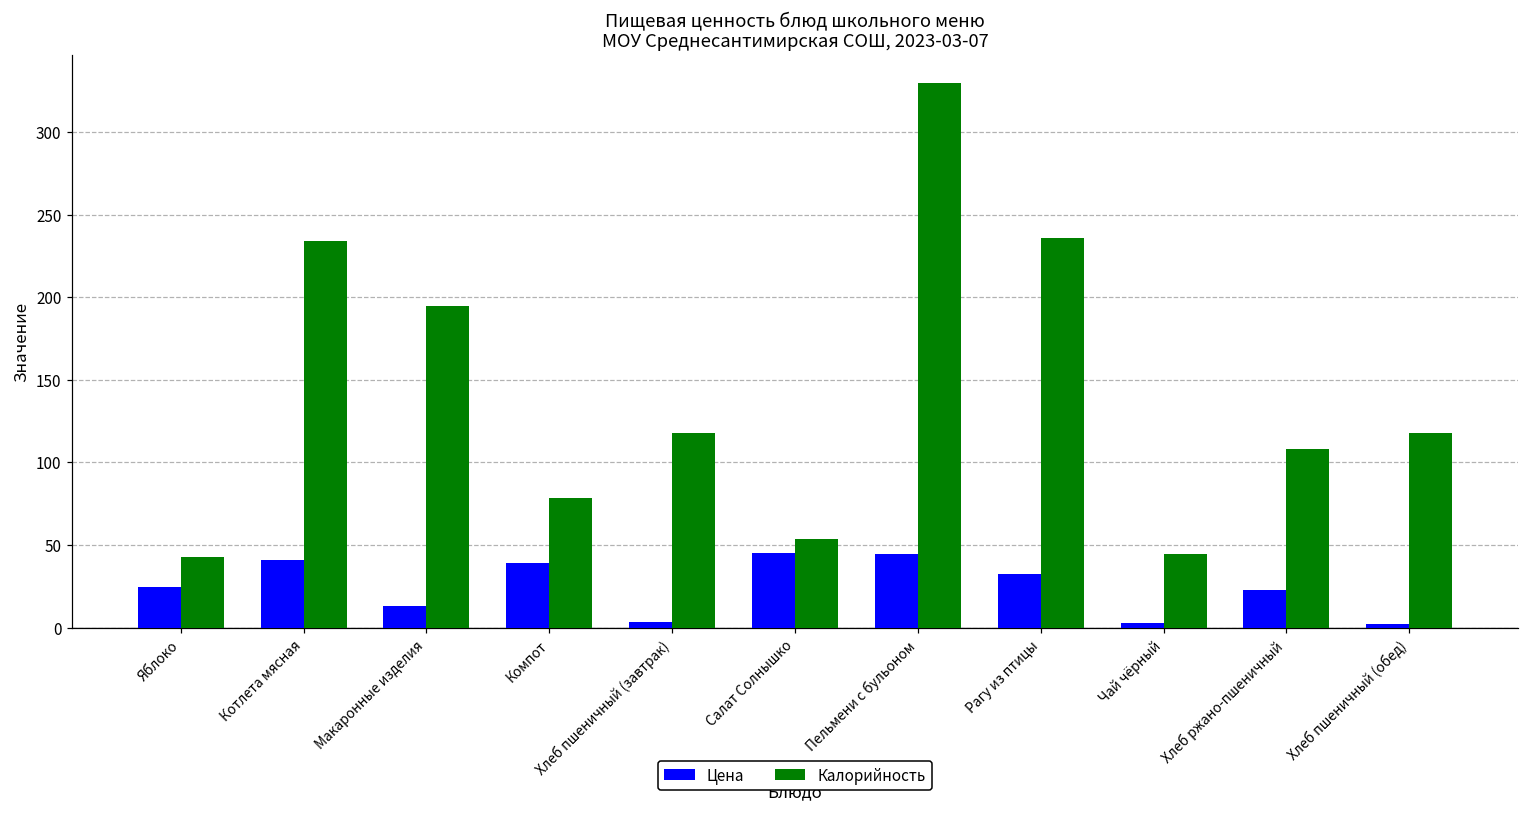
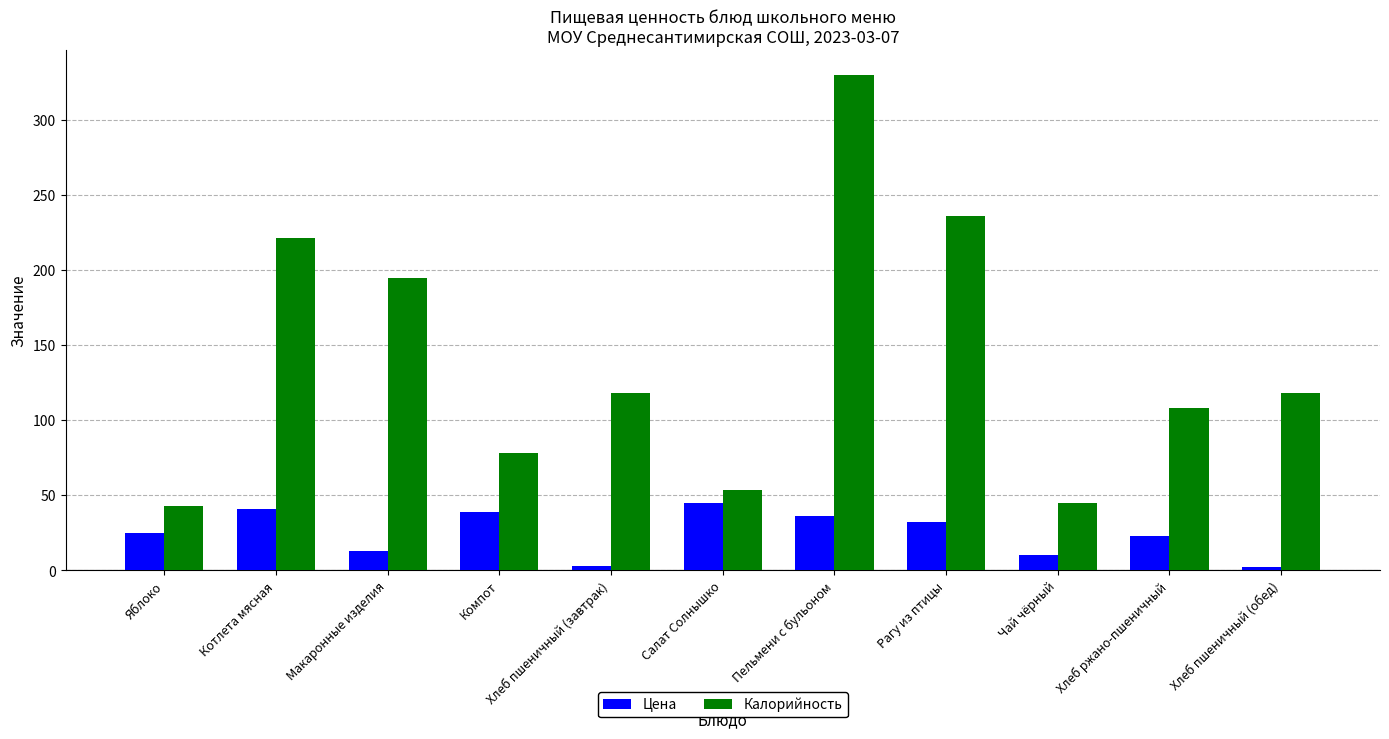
Калорийность, Котлета мясная: 234 -> 222
Цена, Пельмени с бульоном: 45 -> 36
Цена, Чай чёрный: 3 -> 11
